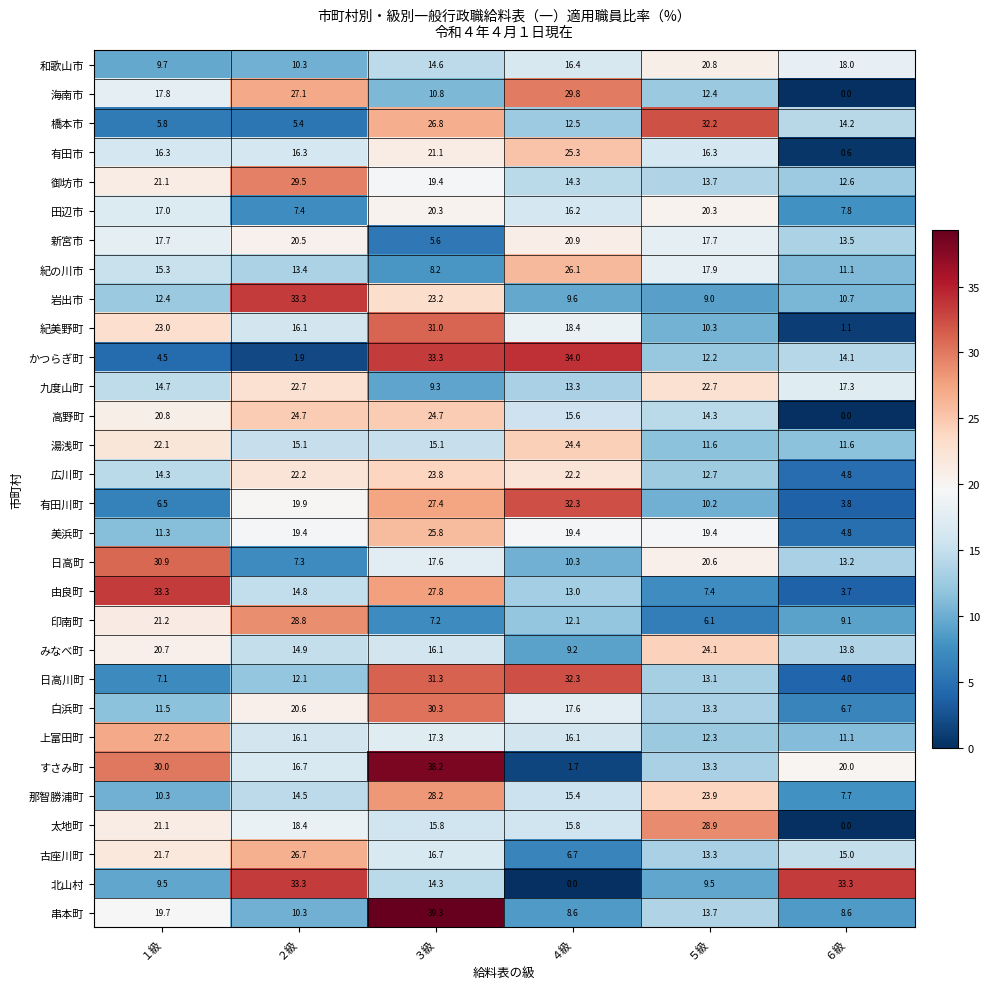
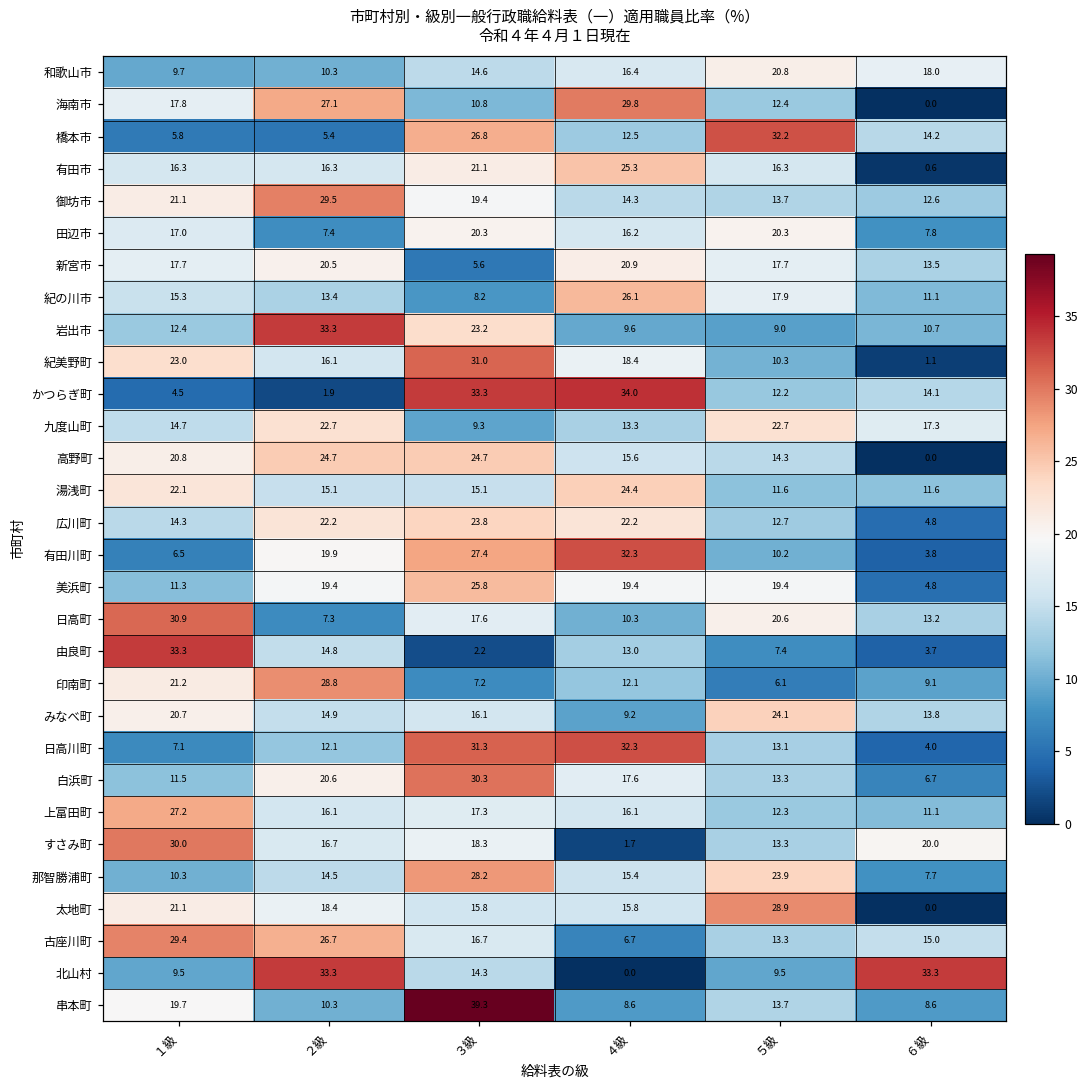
由良町, ３級: 27.8 -> 2.2
すさみ町, ３級: 38.2 -> 18.3
古座川町, １級: 21.7 -> 29.4
